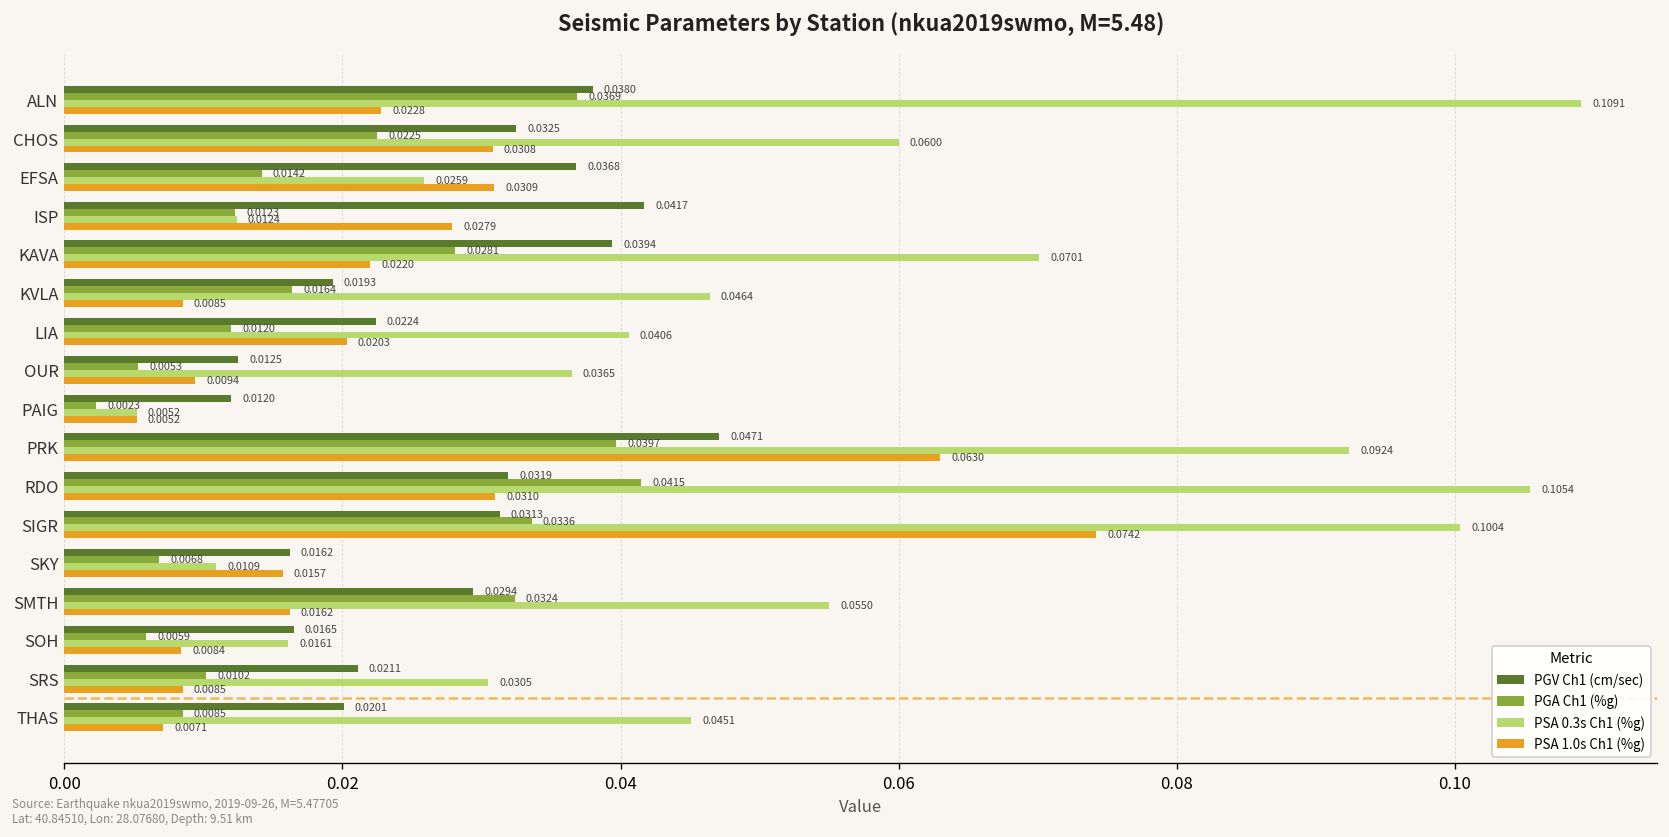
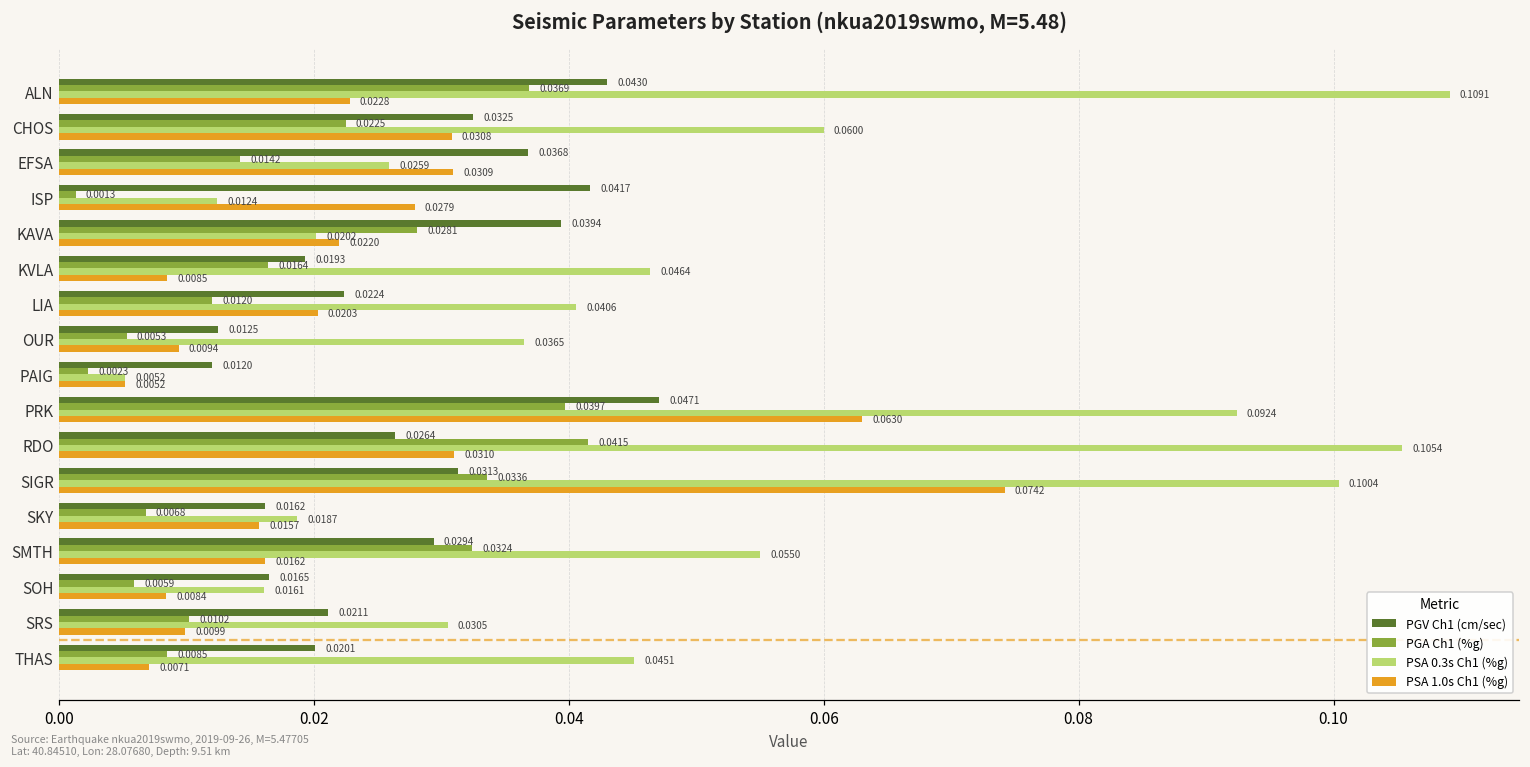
PGV Ch1 (cm/sec), ALN: 0.0380 -> 0.0430
PGA Ch1 (%g), ISP: 0.0123 -> 0.0013
PSA 0.3s Ch1 (%g), KAVA: 0.0701 -> 0.0202
PGV Ch1 (cm/sec), RDO: 0.0319 -> 0.0264
PSA 0.3s Ch1 (%g), SKY: 0.0109 -> 0.0187
PSA 1.0s Ch1 (%g), SRS: 0.0085 -> 0.0099
